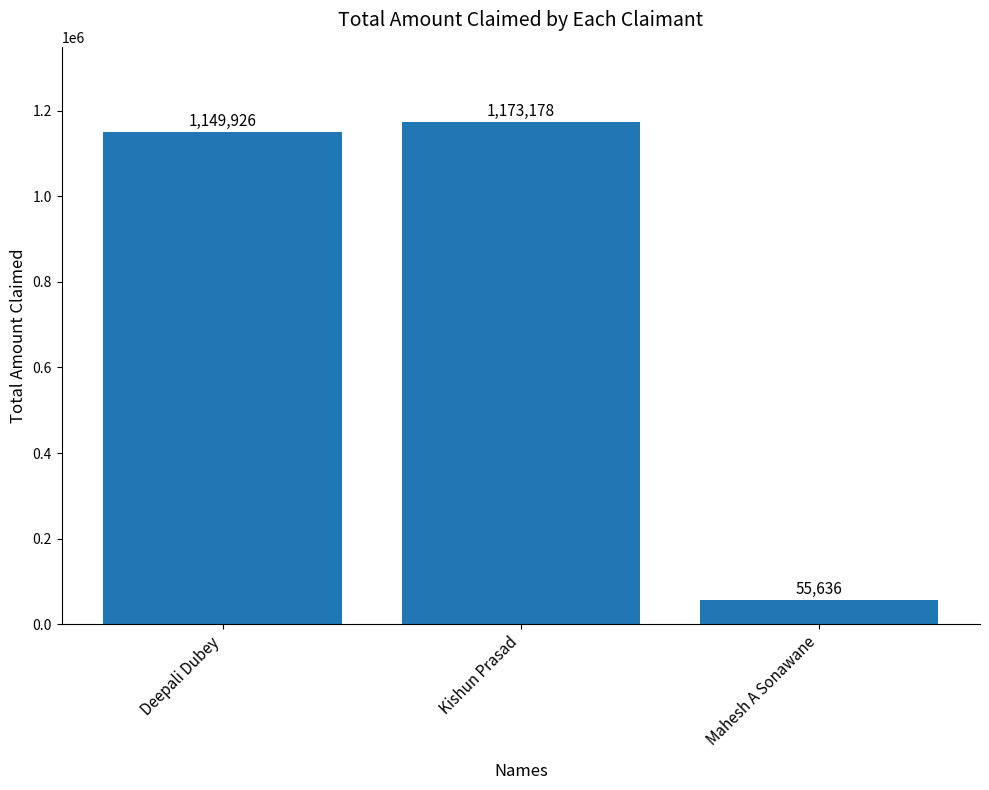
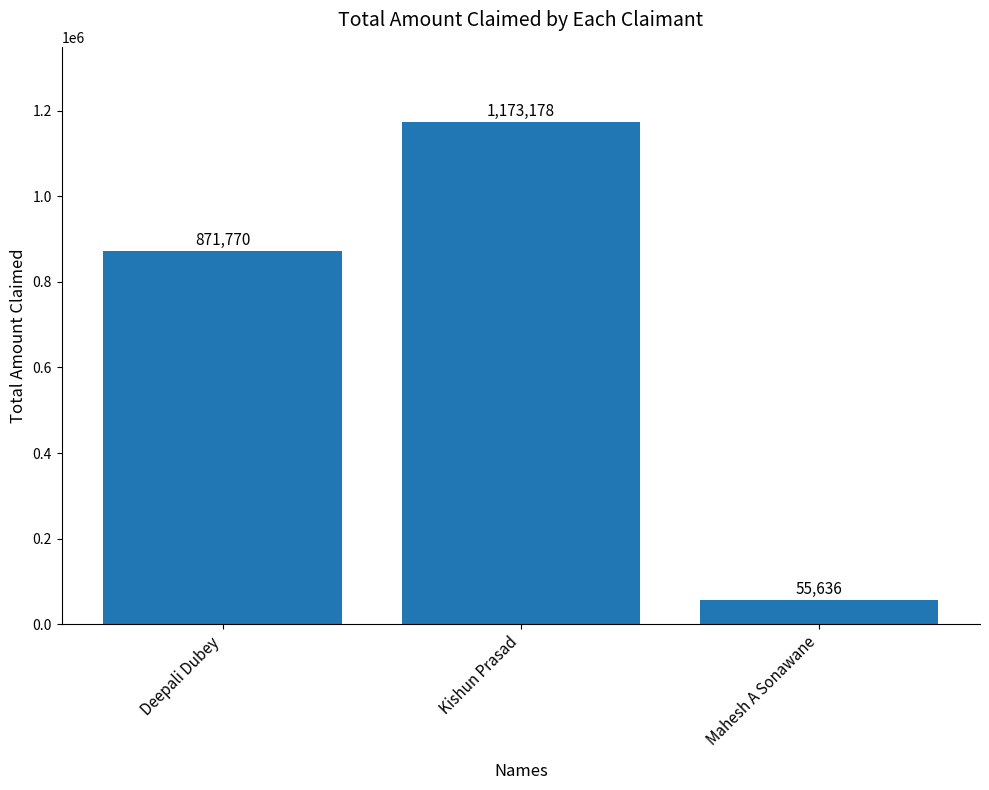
Deepali Dubey: 1,149,926 -> 871,770
